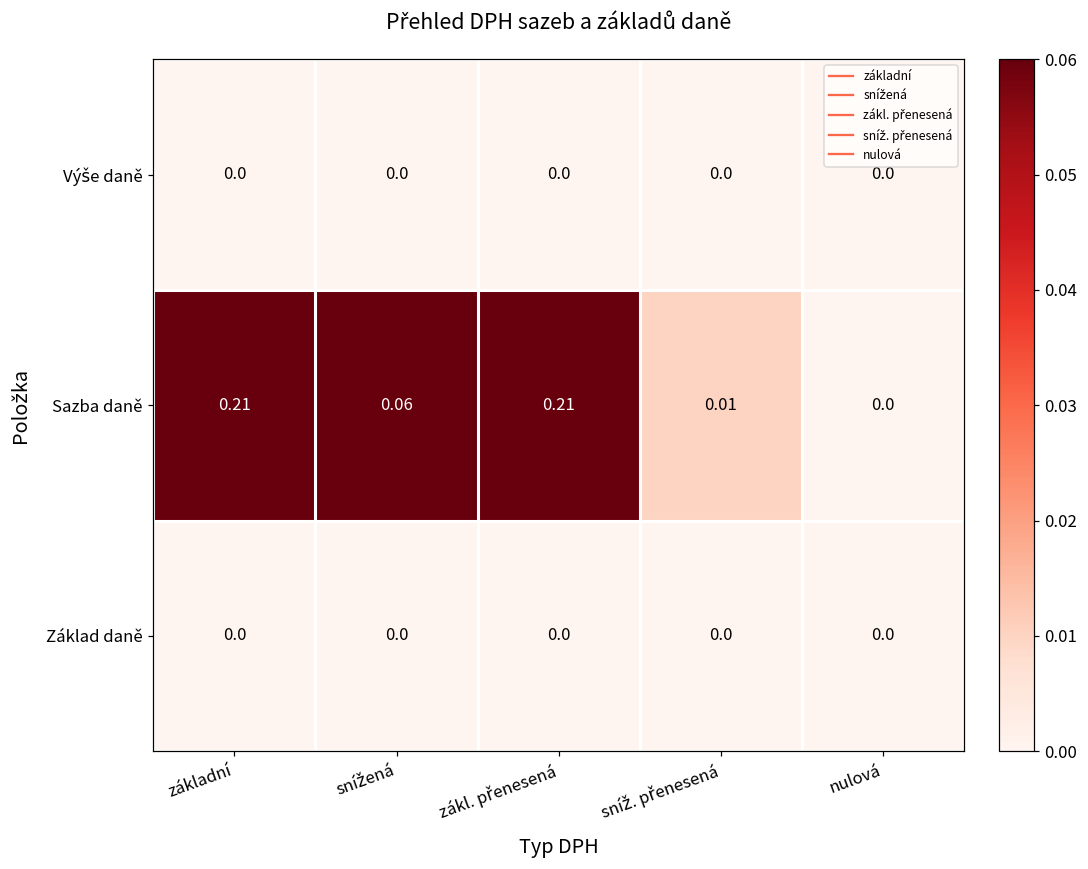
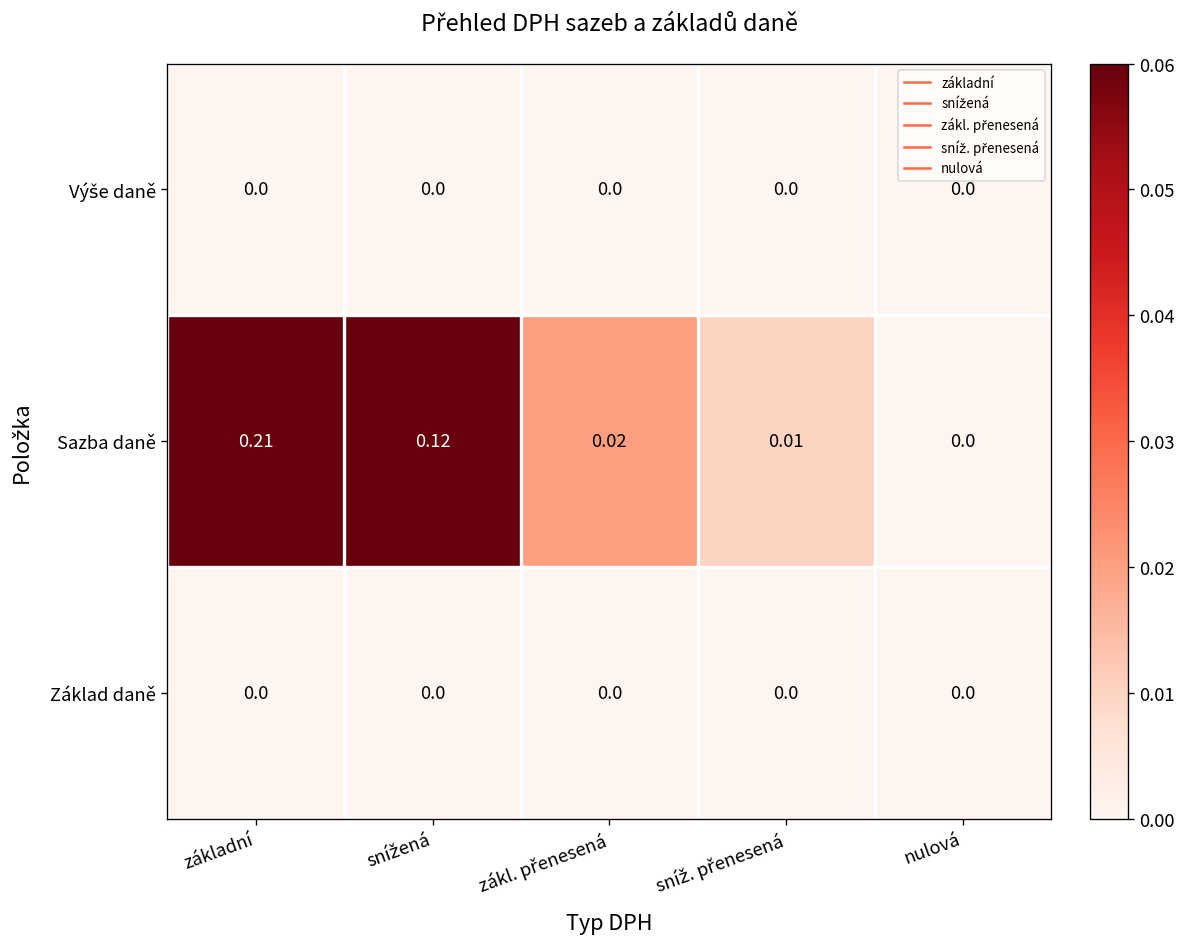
Sazba daně, snížená: 0.06 -> 0.12
Sazba daně, zákl. přenesená: 0.21 -> 0.02
